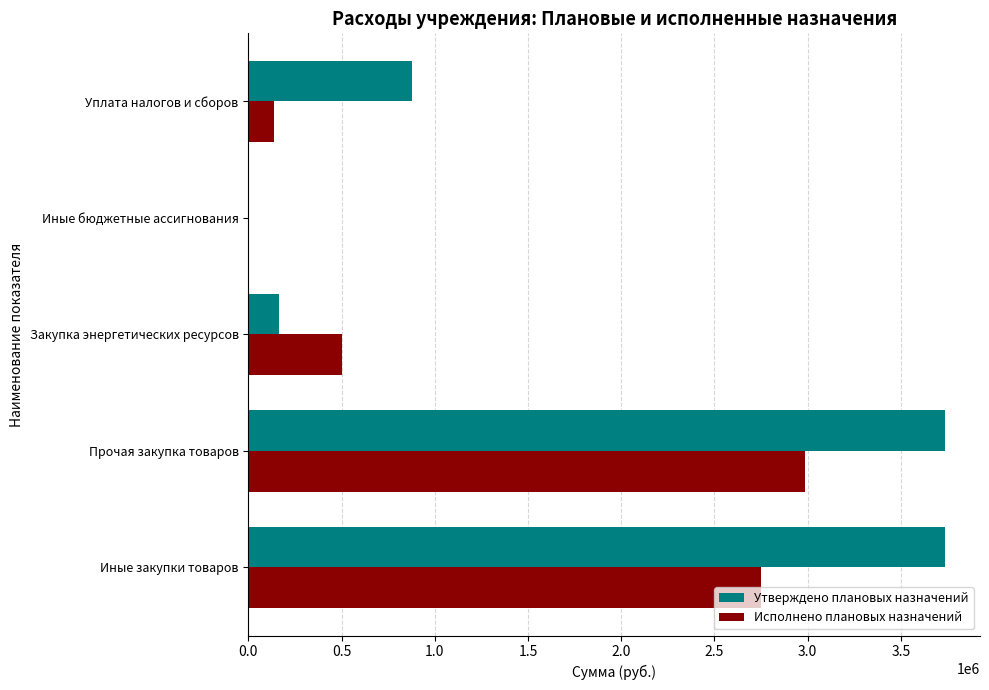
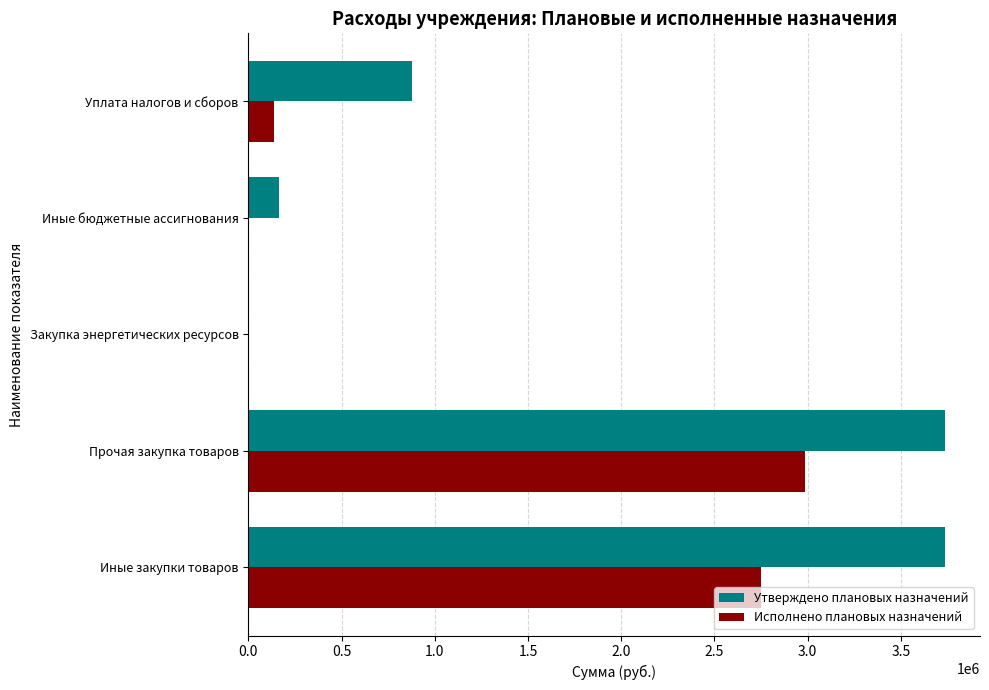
Утверждено плановых назначений, Иные бюджетные ассигнования: 0 -> 160000
Утверждено плановых назначений, Закупка энергетических ресурсов: 160000 -> 0
Исполнено плановых назначений, Закупка энергетических ресурсов: 500000 -> 0
